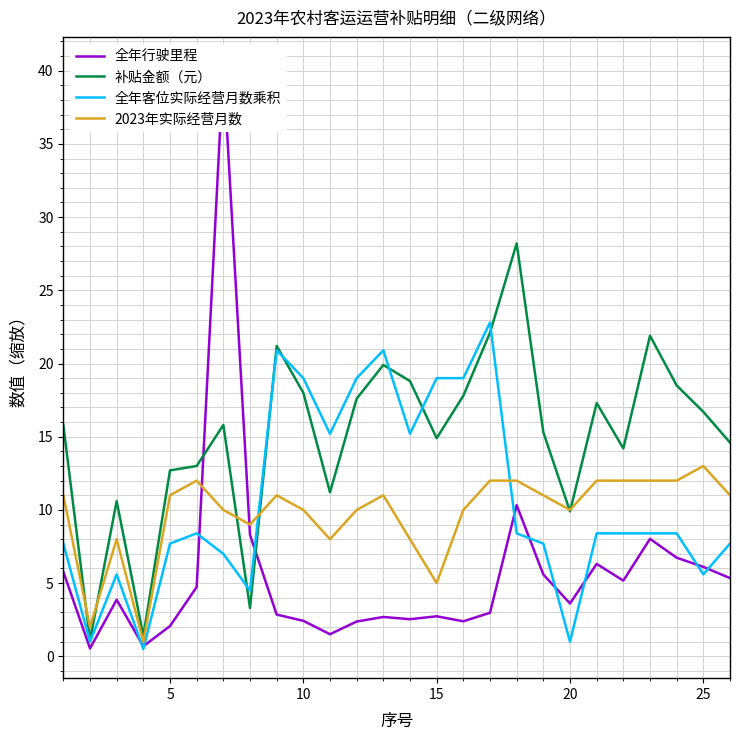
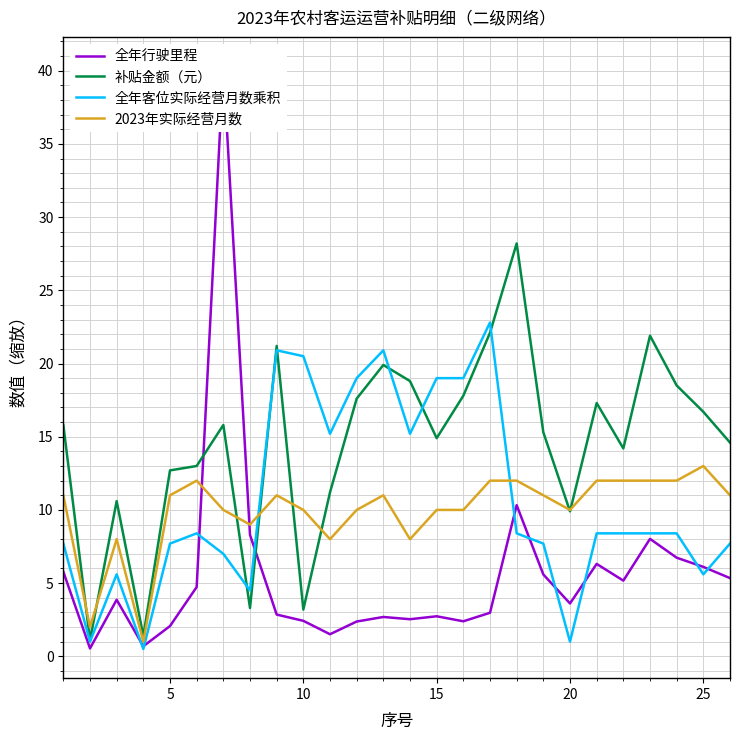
补贴金额（元）, 10: 18.0 -> 3.2
全年客位实际经营月数乘积, 10: 19.0 -> 20.5
2023年实际经营月数, 15: 5 -> 10
